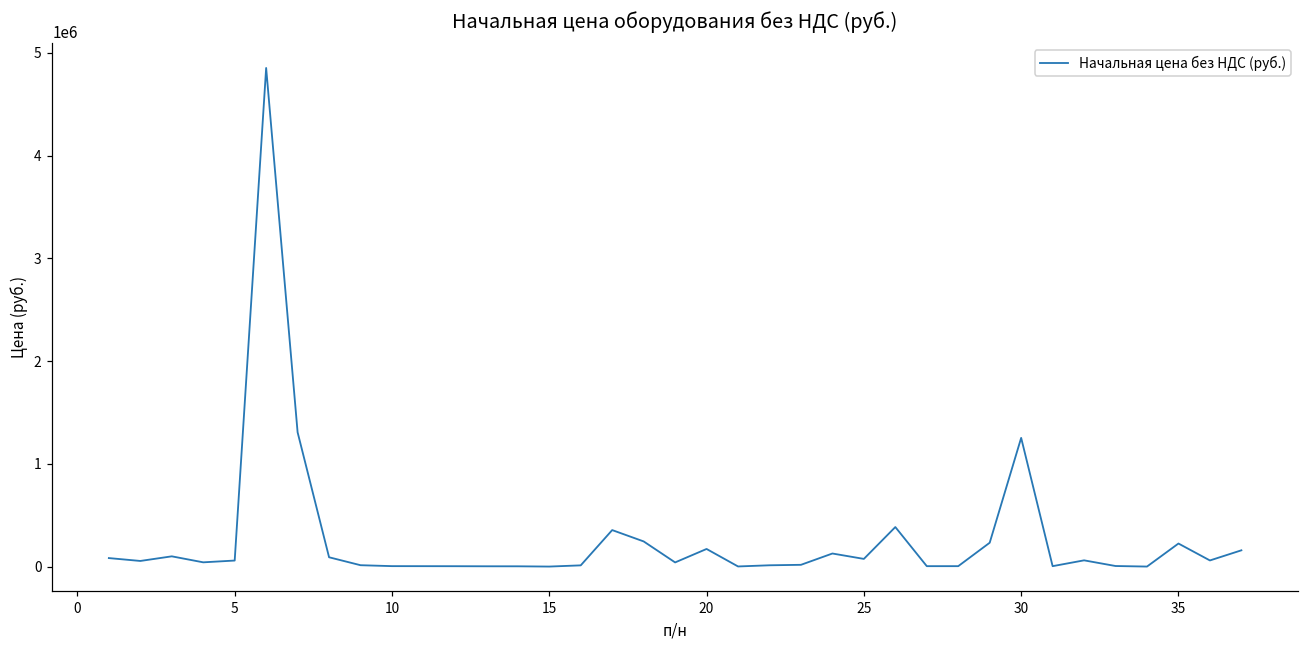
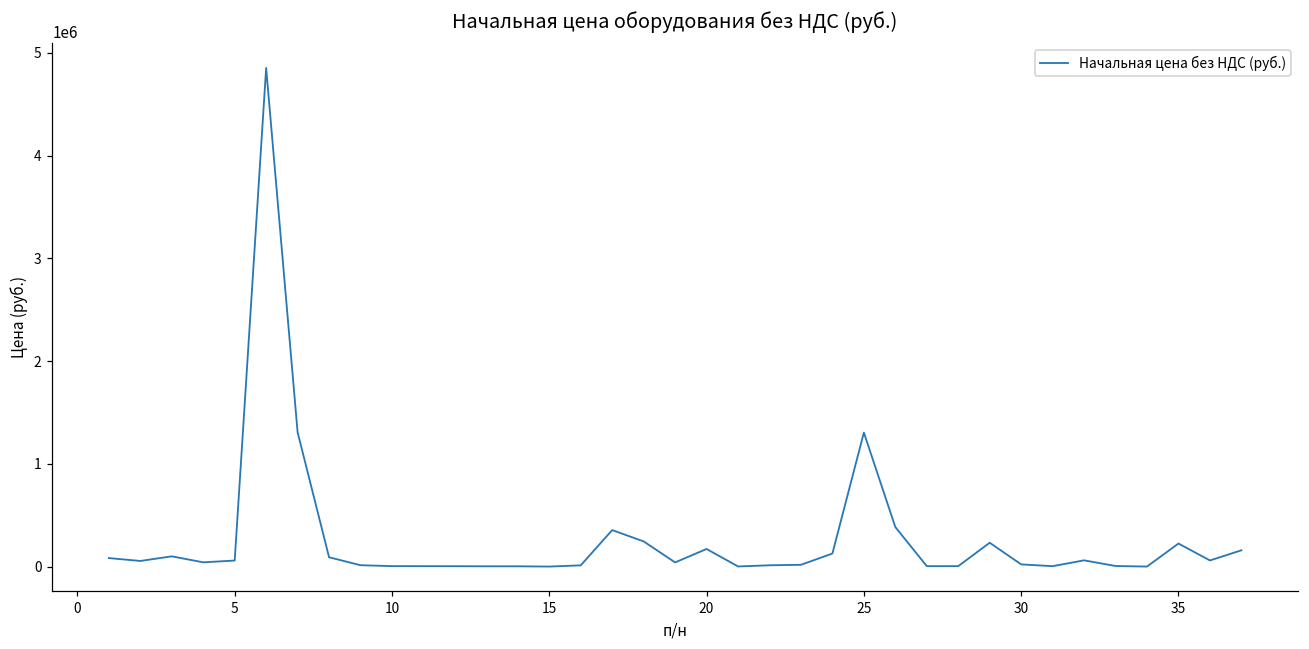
25: 100000 -> 1300000
30: 1300000 -> 0
